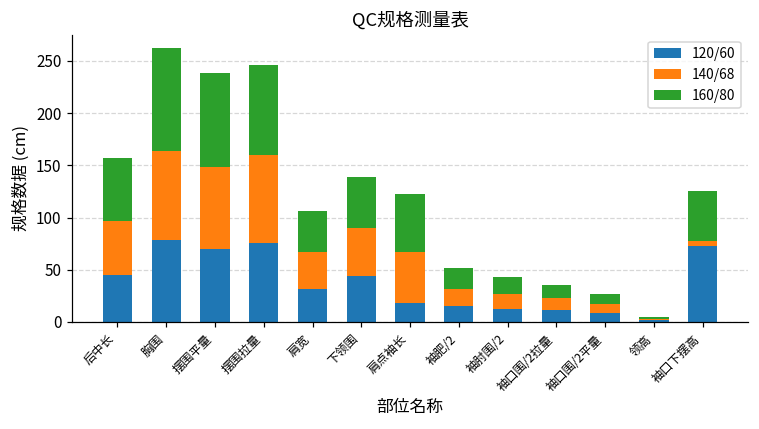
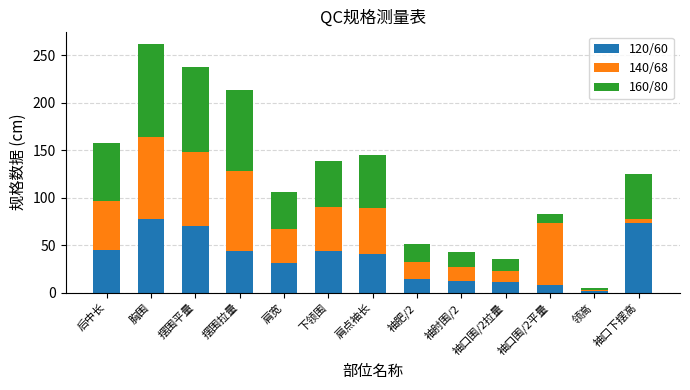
120/60, 摆围拉量: 80 -> 40
120/60, 肩点袖长: 20 -> 40
140/68, 袖口围/2平量: 10 -> 70
